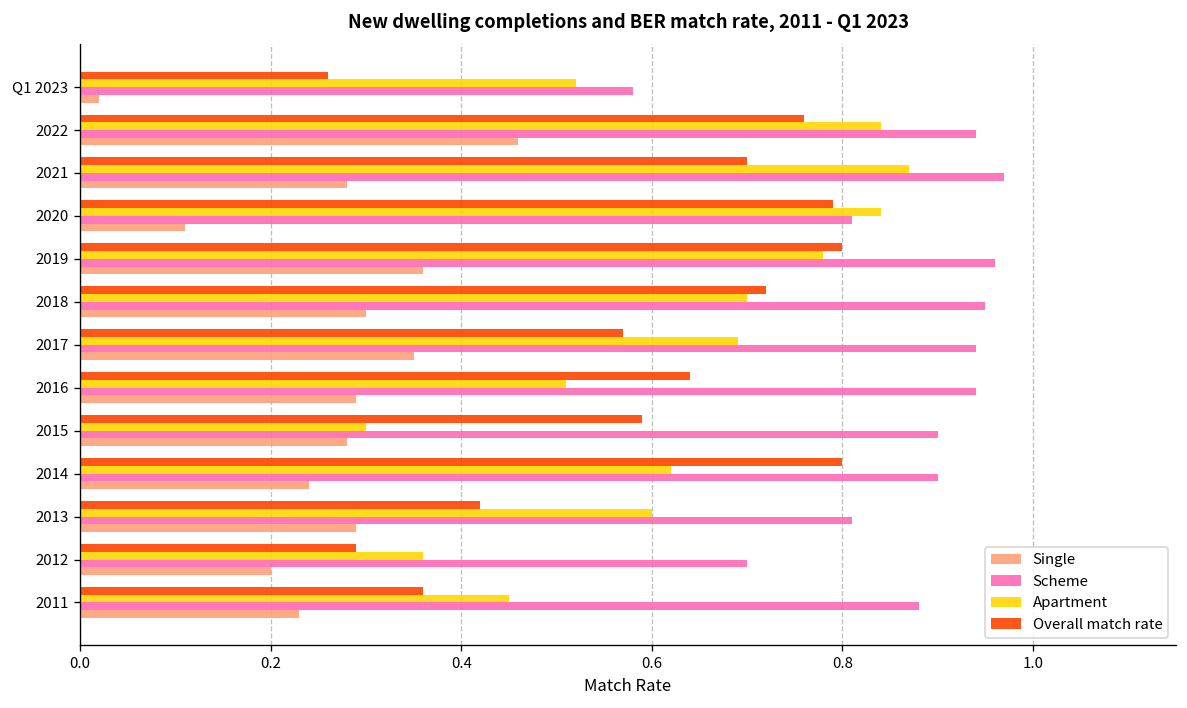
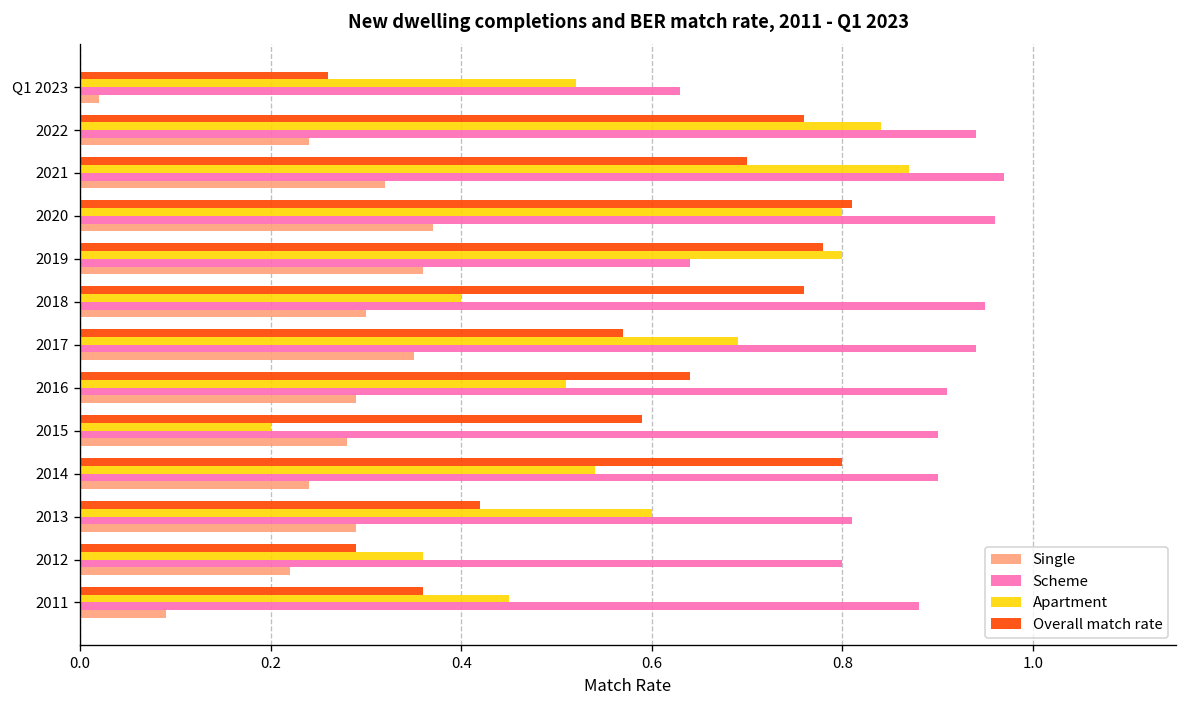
Scheme, Q1 2023: 0.58 -> 0.63
Single, 2022: 0.46 -> 0.24
Single, 2021: 0.28 -> 0.32
Overall match rate, 2020: 0.79 -> 0.81
Apartment, 2020: 0.84 -> 0.80
Scheme, 2020: 0.81 -> 0.96
Single, 2020: 0.11 -> 0.37
Overall match rate, 2019: 0.80 -> 0.78
Apartment, 2019: 0.78 -> 0.80
Scheme, 2019: 0.96 -> 0.64
Overall match rate, 2018: 0.72 -> 0.76
Apartment, 2018: 0.7 -> 0.4
Scheme, 2016: 0.94 -> 0.91
Apartment, 2015: 0.3 -> 0.2
Apartment, 2014: 0.62 -> 0.54
Scheme, 2012: 0.7 -> 0.8
Single, 2012: 0.20 -> 0.22
Single, 2011: 0.23 -> 0.09
